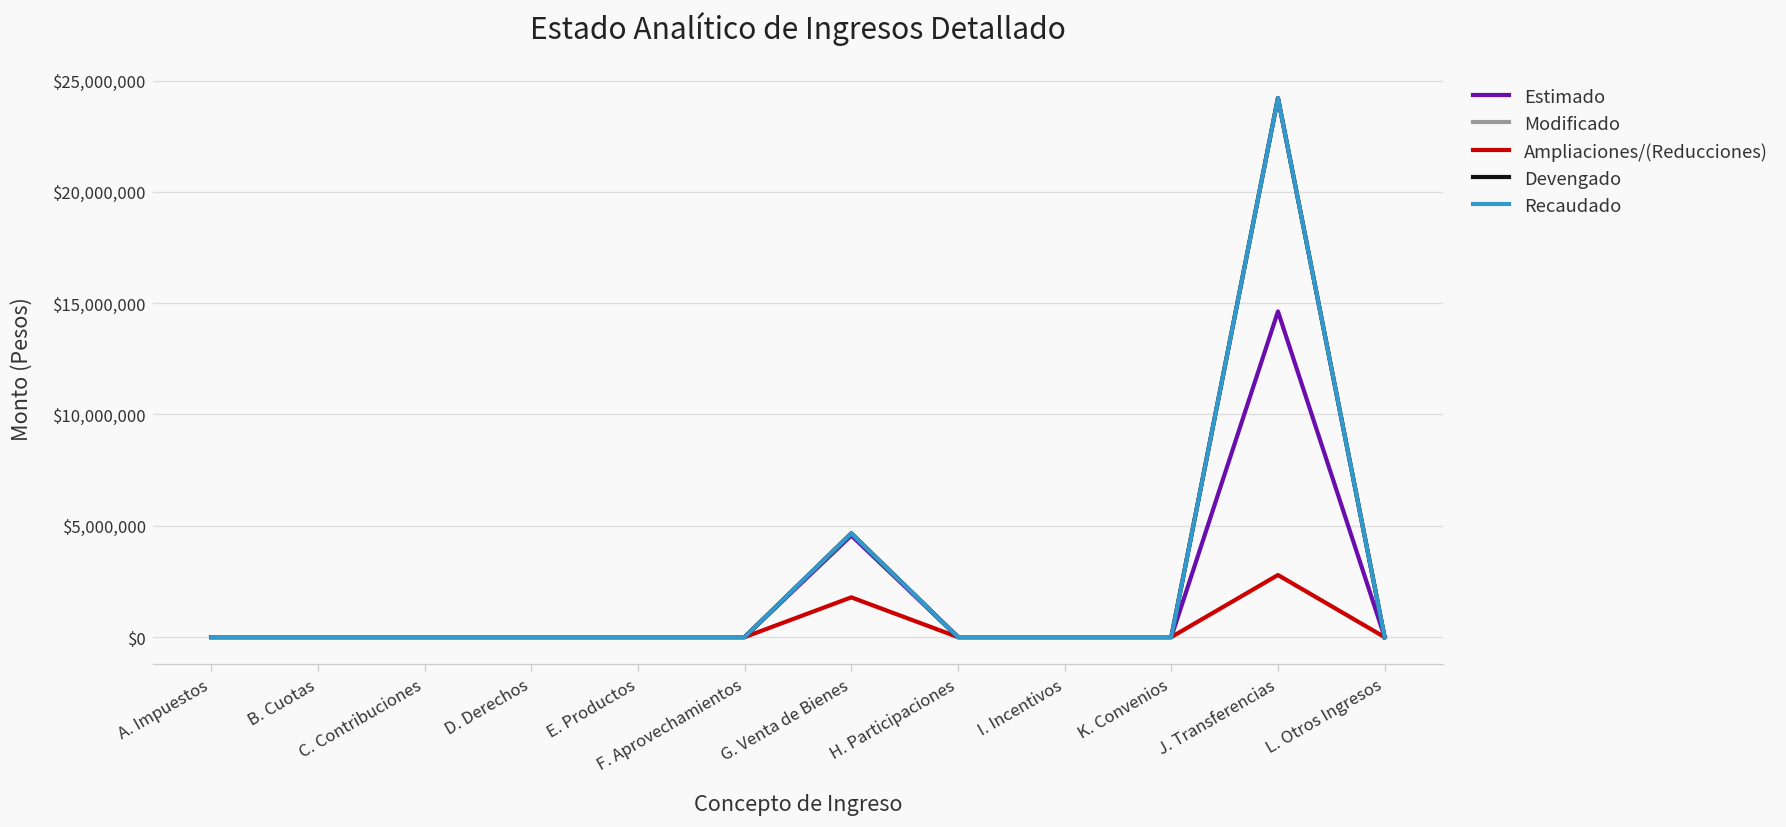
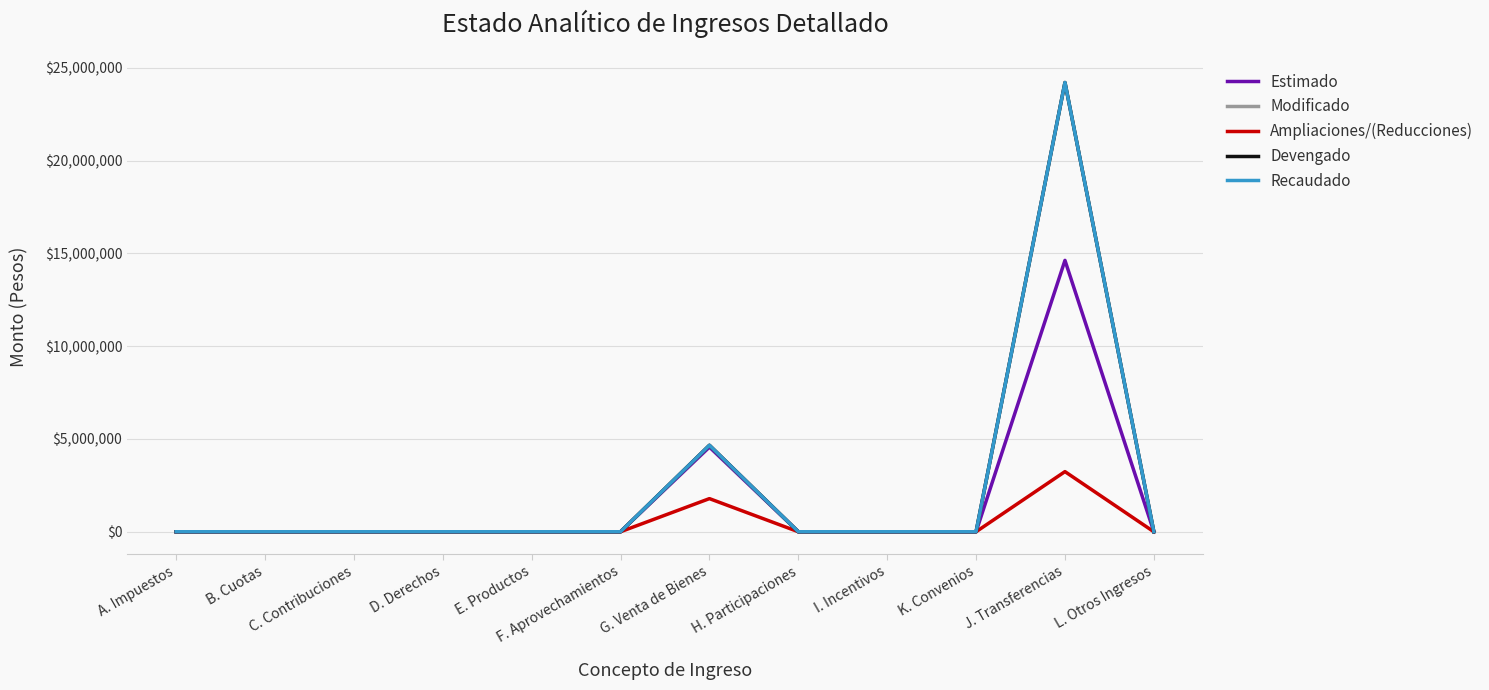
Ampliaciones/(Reducciones), J. Transferencias: $2,800,000 -> $3,200,000
